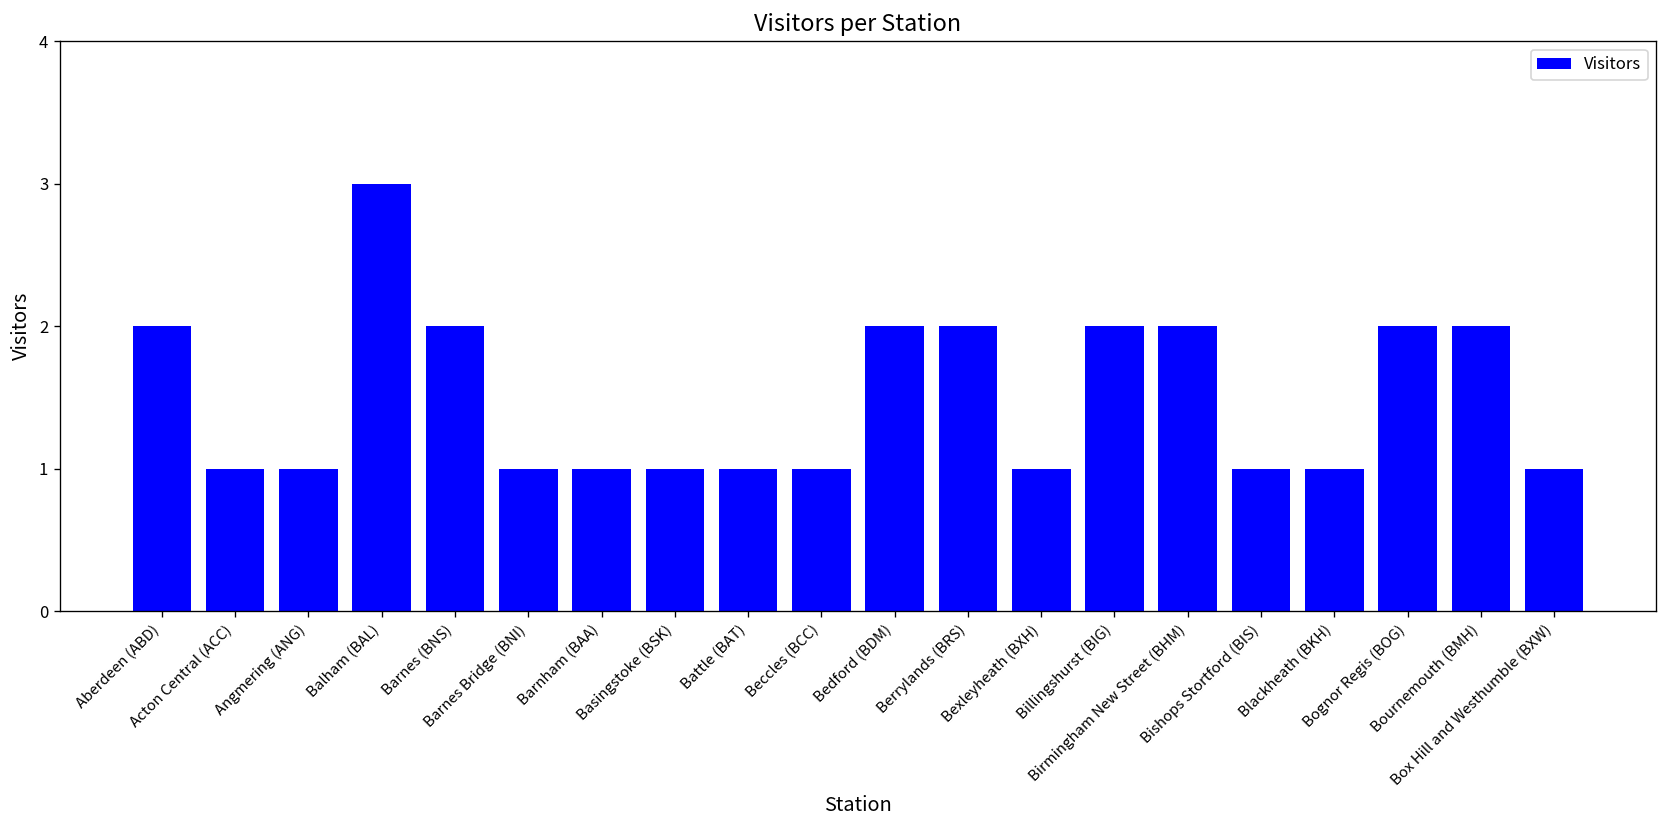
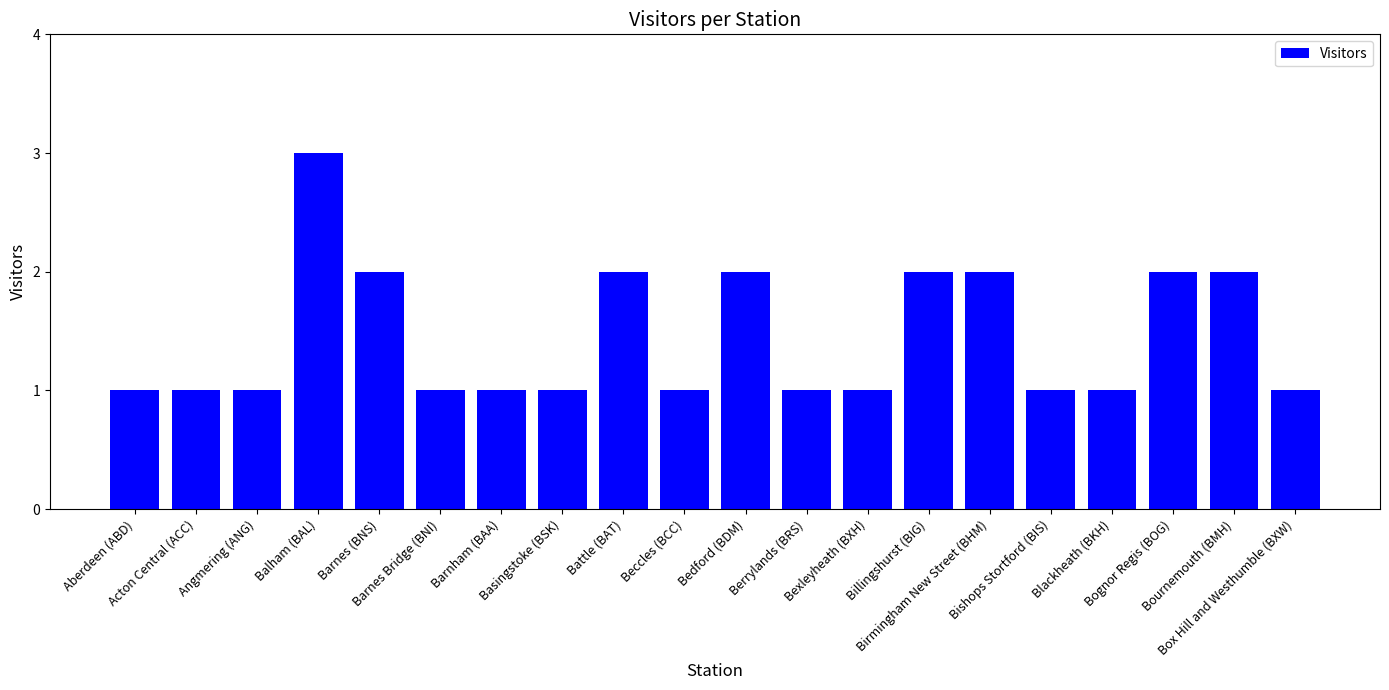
Aberdeen (ABD): 2 -> 1
Battle (BAT): 1 -> 2
Berrylands (BRS): 2 -> 1
